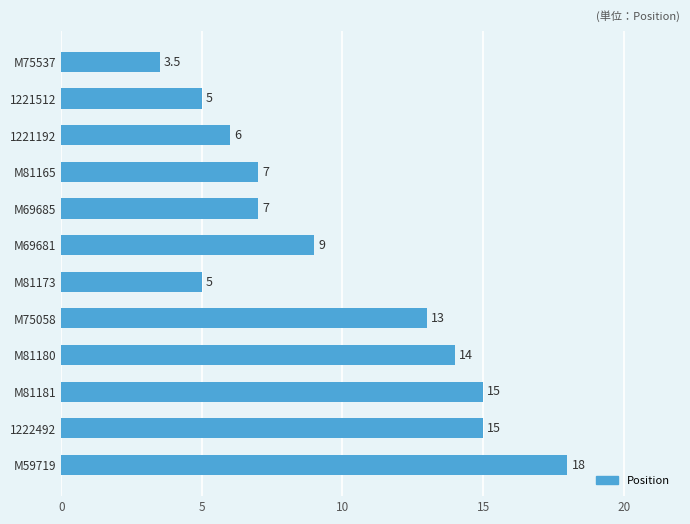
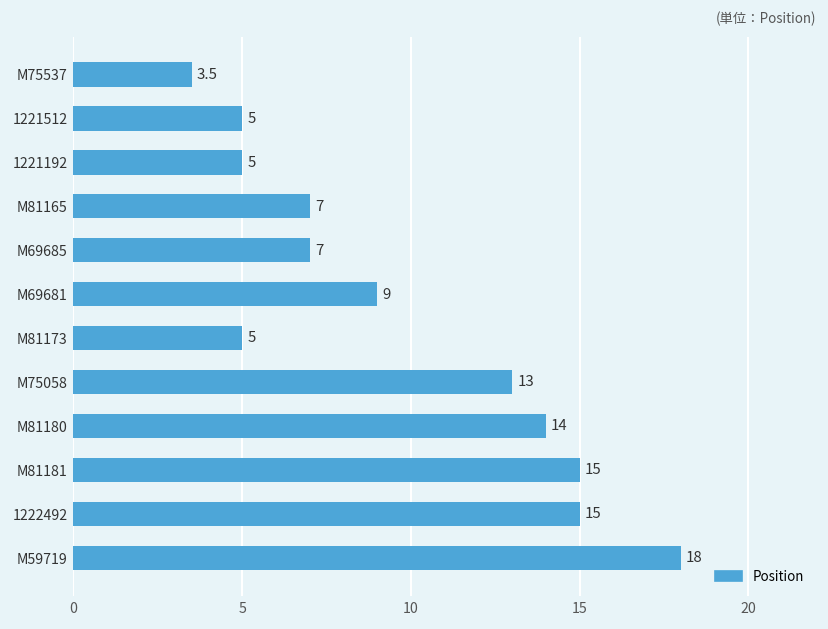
1221192: 6 -> 5
